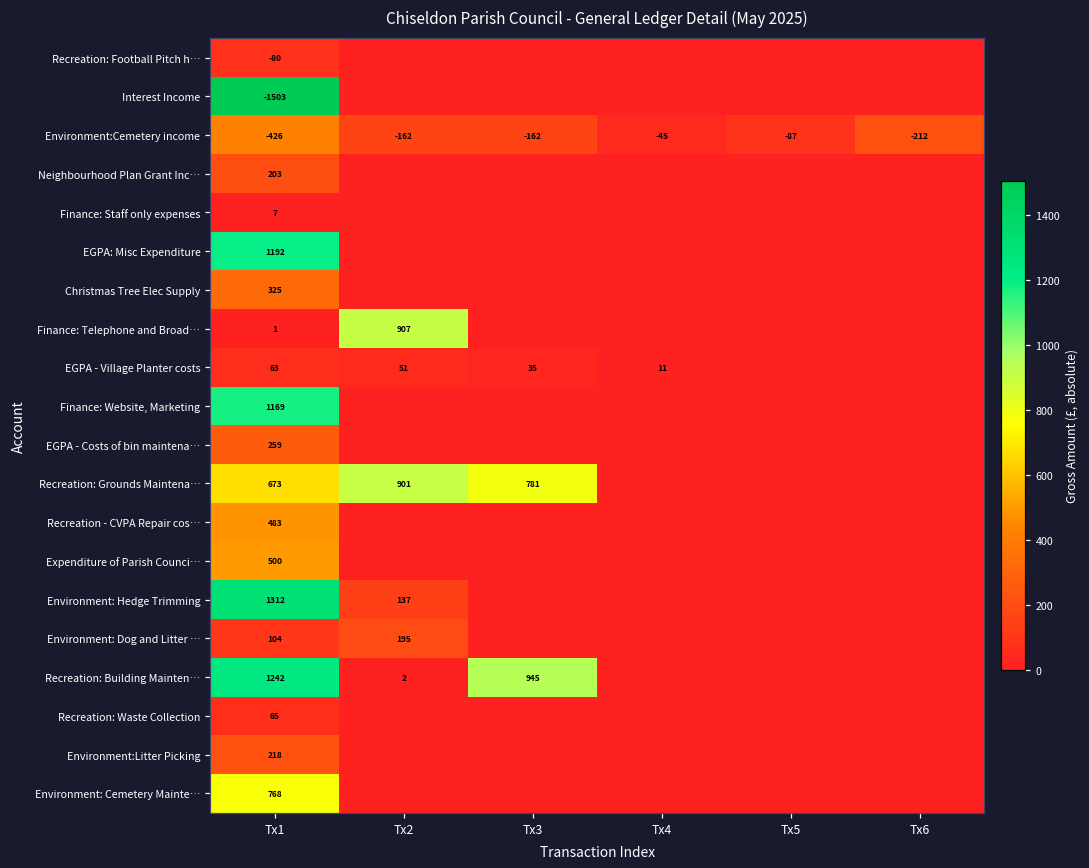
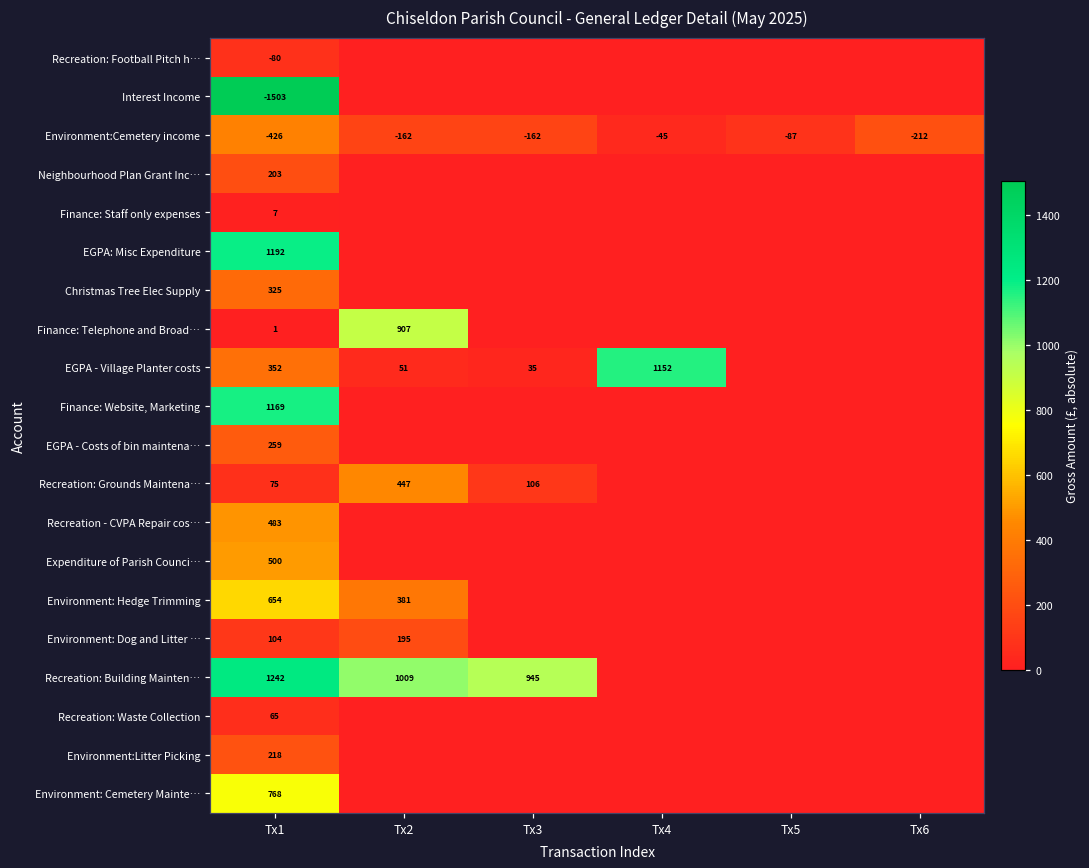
EGPA - Village Planter costs, Tx1: 63 -> 352
EGPA - Village Planter costs, Tx4: 11 -> 1152
Recreation: Grounds Maintena…, Tx1: 673 -> 75
Recreation: Grounds Maintena…, Tx2: 901 -> 447
Recreation: Grounds Maintena…, Tx3: 781 -> 106
Environment: Hedge Trimming, Tx1: 1312 -> 654
Environment: Hedge Trimming, Tx2: 137 -> 381
Recreation: Building Mainten…, Tx2: 2 -> 1009
